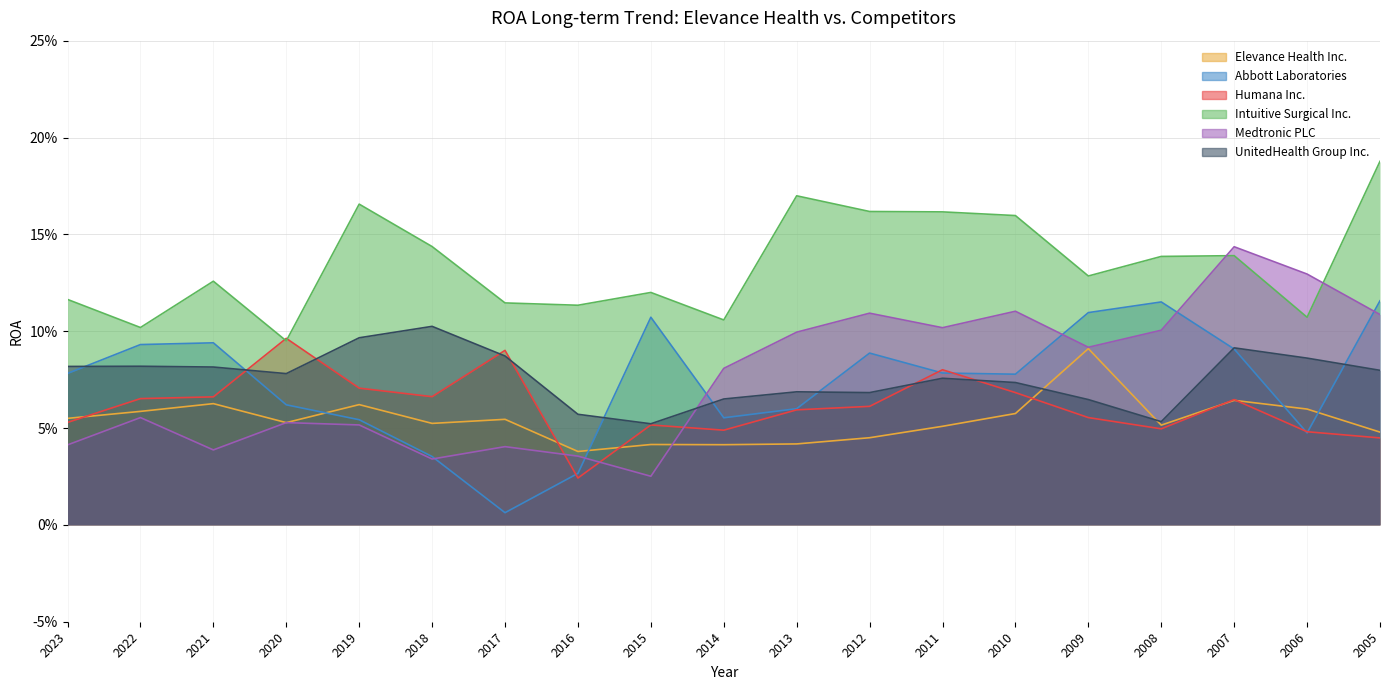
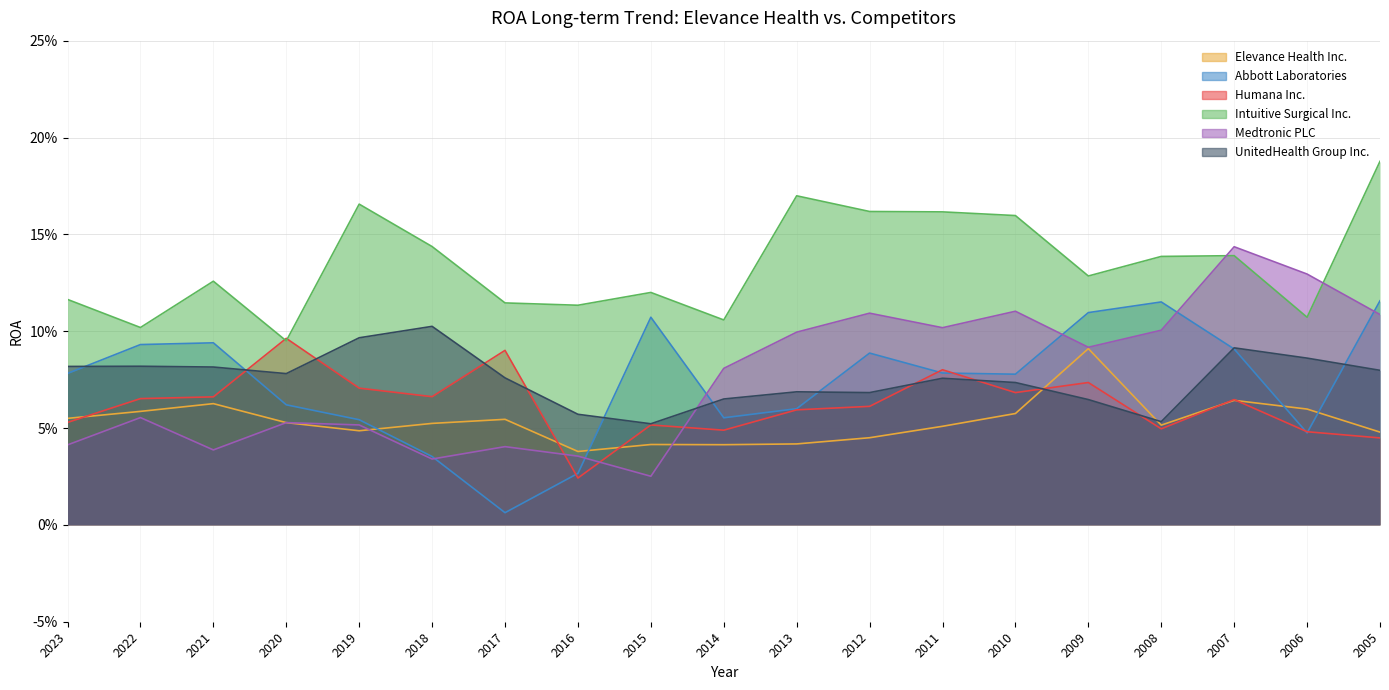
Elevance Health Inc., 2019: 6.2% -> 4.9%
UnitedHealth Group Inc., 2017: 8.7% -> 7.6%
Humana Inc., 2009: 5.5% -> 7.4%
